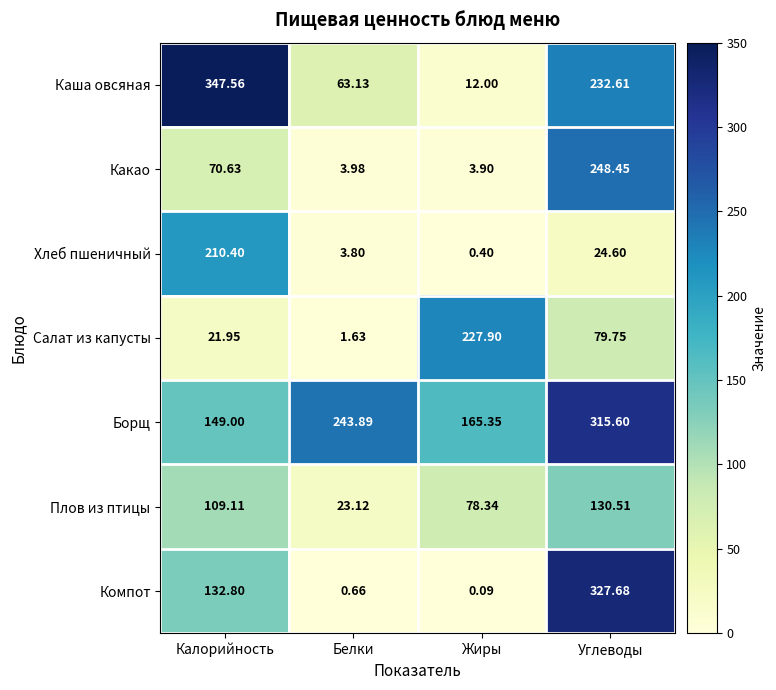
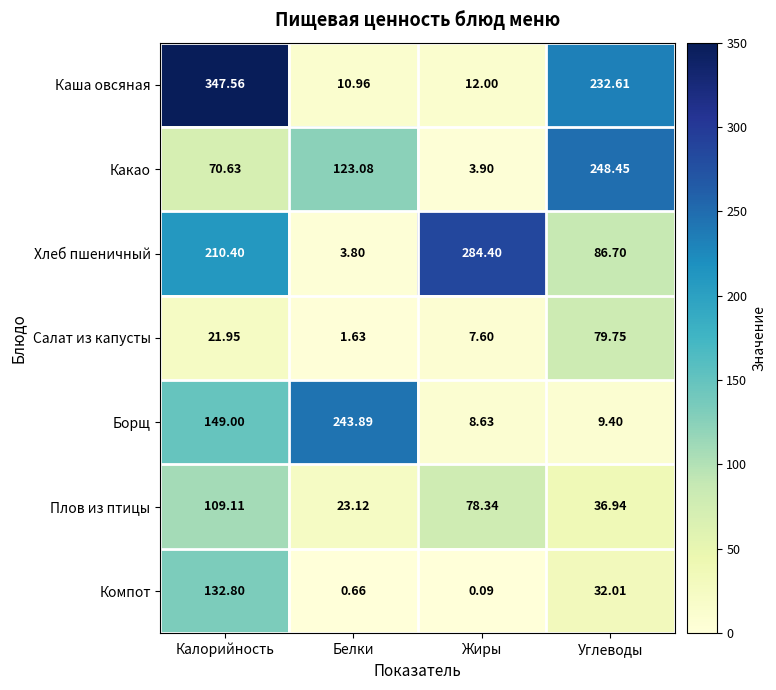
Каша овсяная, Белки: 63.13 -> 10.96
Какао, Белки: 3.98 -> 123.08
Хлеб пшеничный, Жиры: 0.40 -> 284.40
Хлеб пшеничный, Углеводы: 24.60 -> 86.70
Салат из капусты, Жиры: 227.90 -> 7.60
Борщ, Жиры: 165.35 -> 8.63
Борщ, Углеводы: 315.60 -> 9.40
Плов из птицы, Углеводы: 130.51 -> 36.94
Компот, Углеводы: 327.68 -> 32.01
